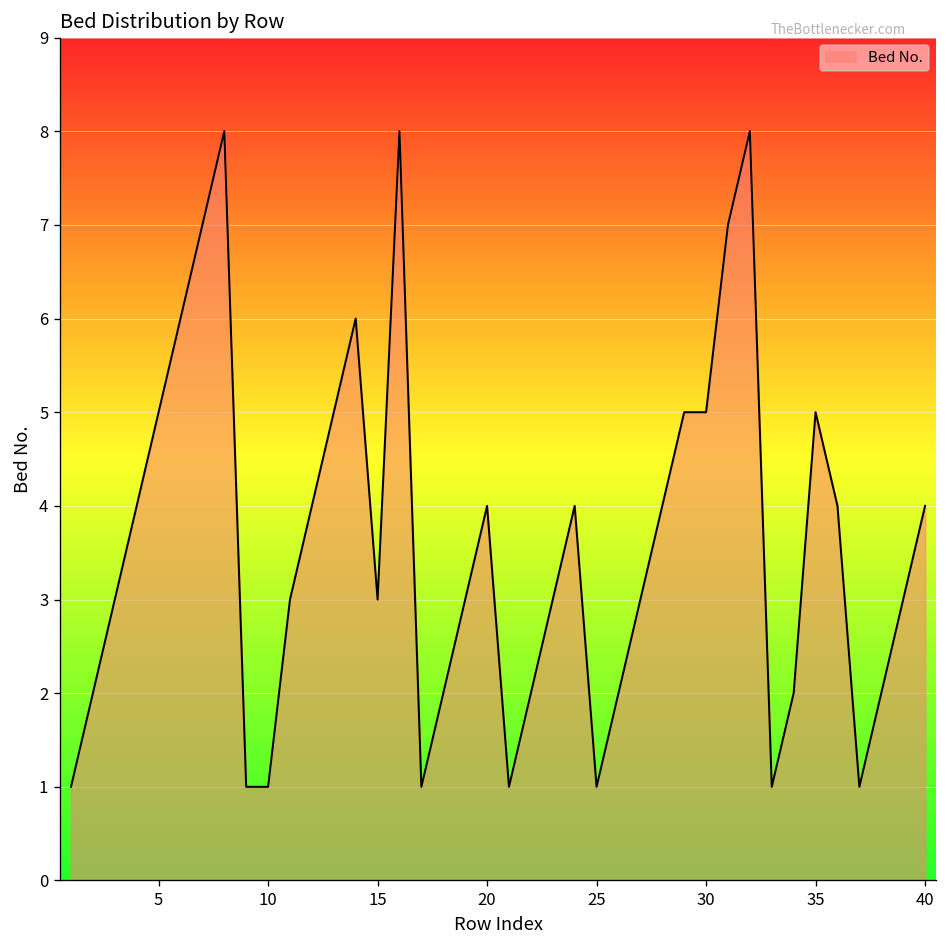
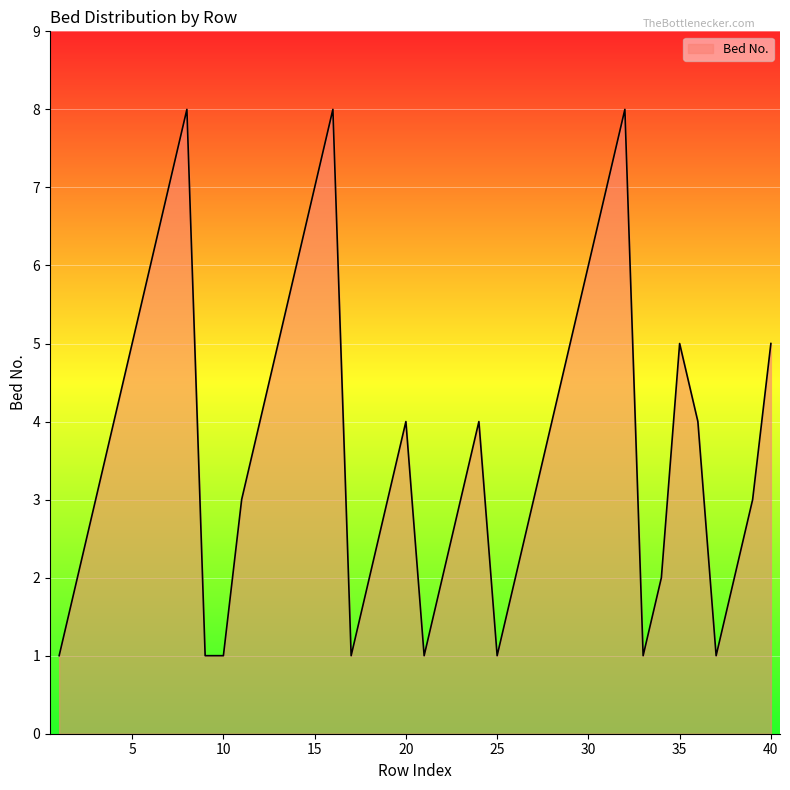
15: 3 -> 7
30: 5 -> 6
40: 4 -> 5
